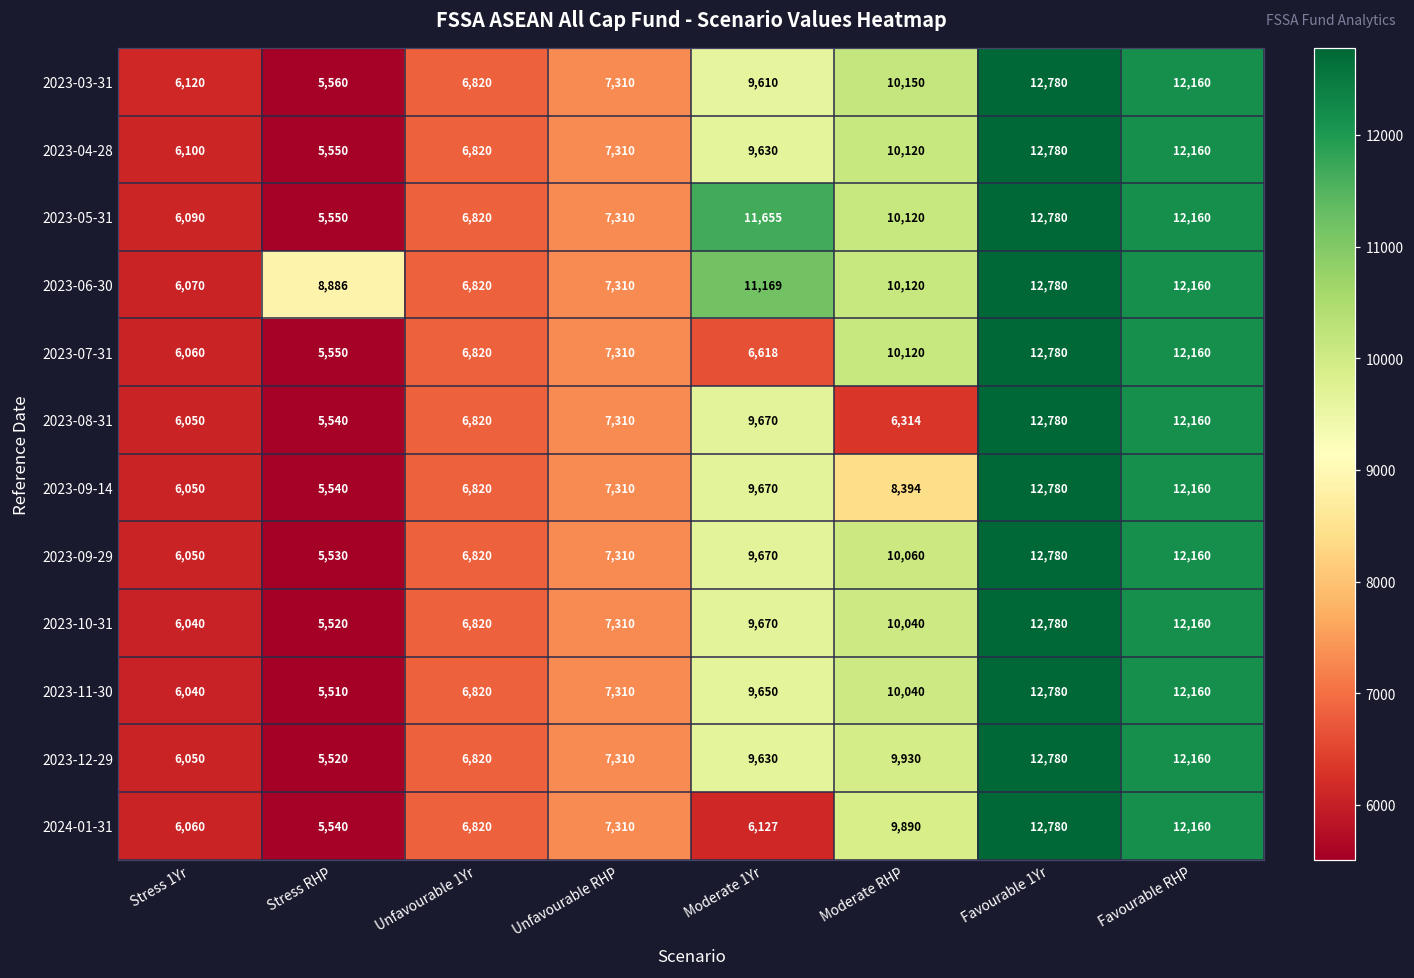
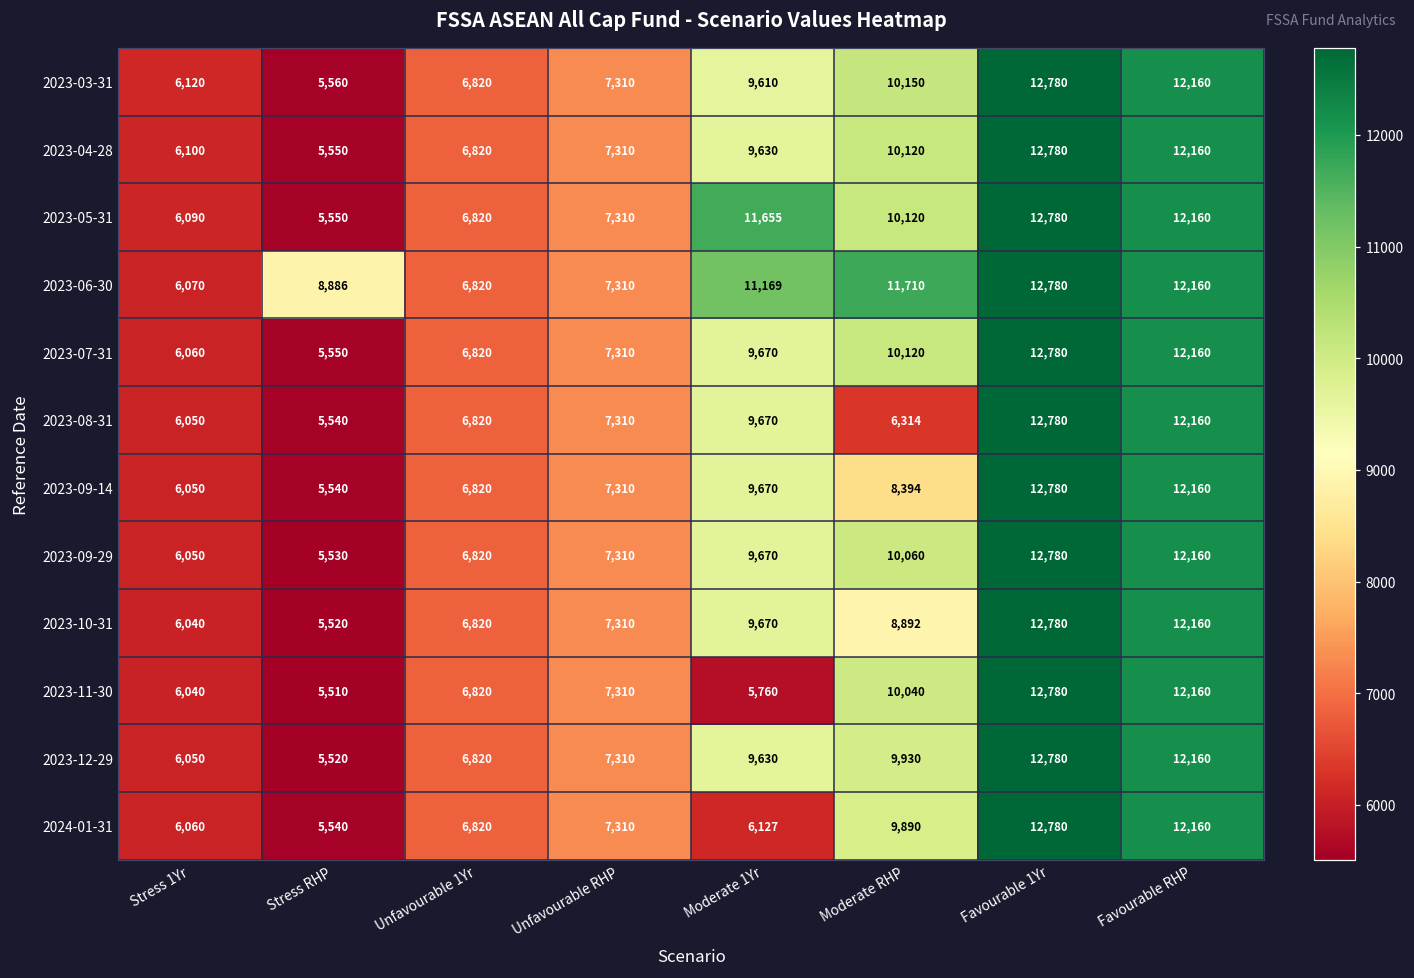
2023-06-30, Moderate RHP: 10,120 -> 11,710
2023-07-31, Moderate 1Yr: 6,618 -> 9,670
2023-10-31, Moderate RHP: 10,040 -> 8,892
2023-11-30, Moderate 1Yr: 9,650 -> 5,760
